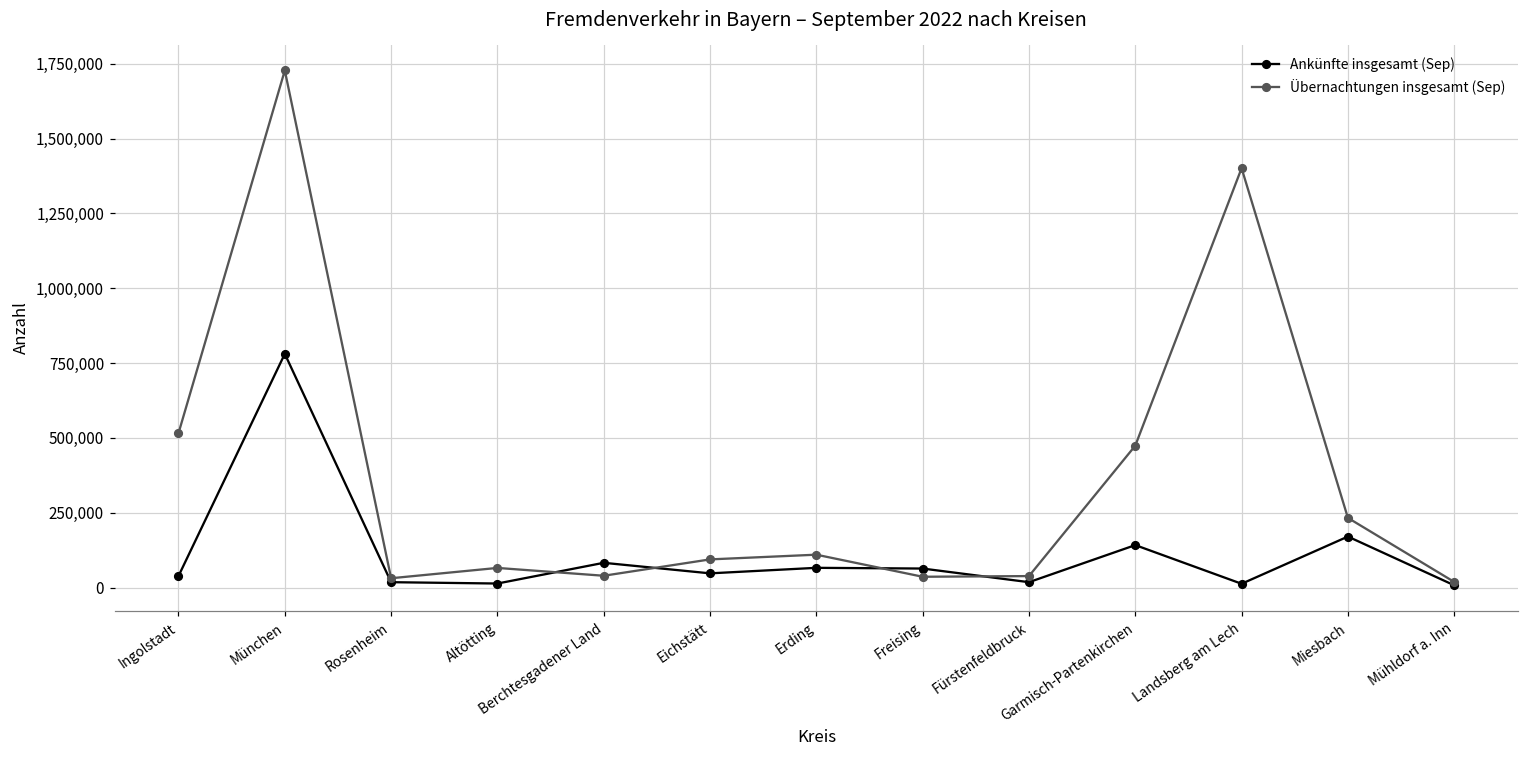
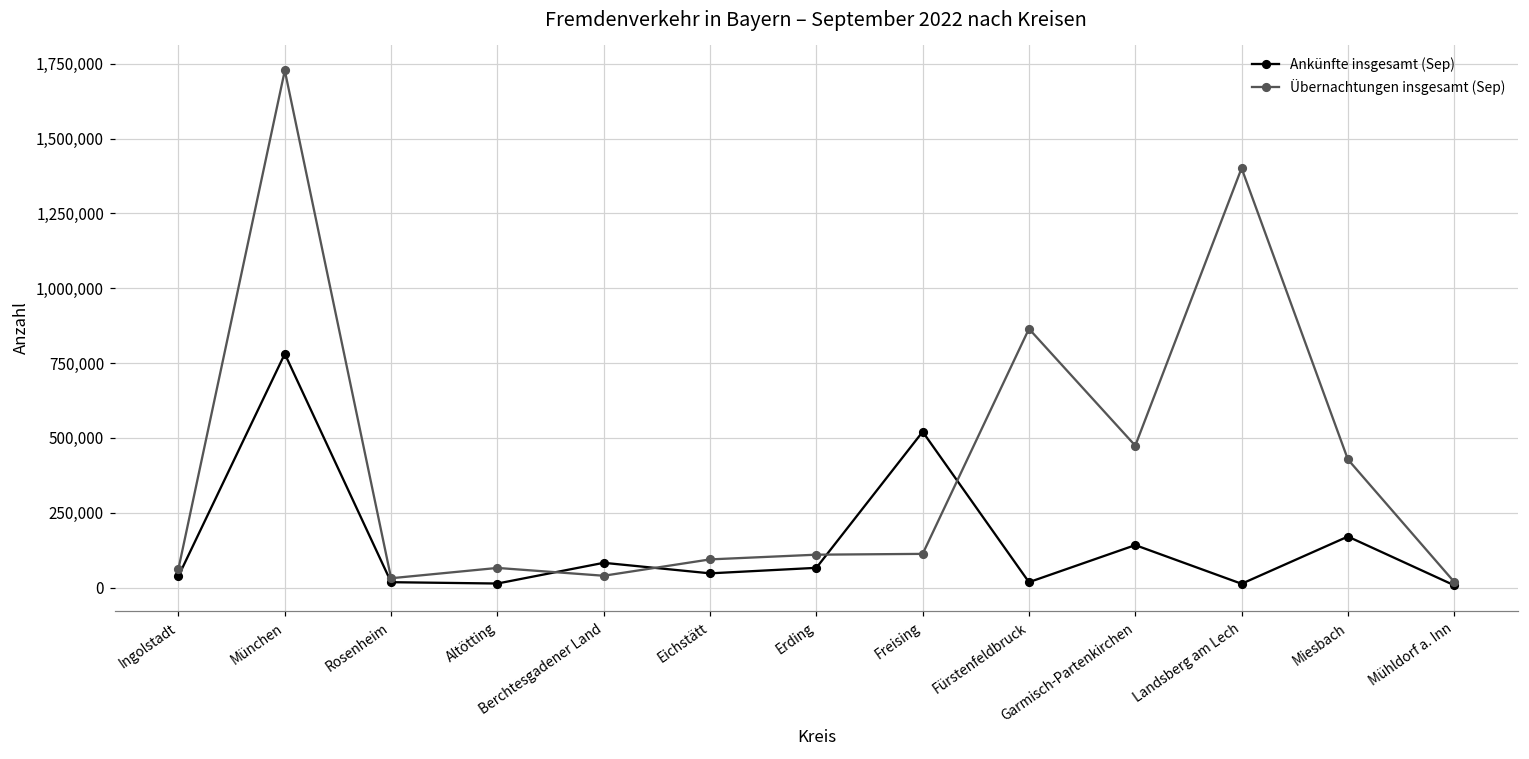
Übernachtungen insgesamt (Sep), Ingolstadt: 520,000 -> 60,000
Ankünfte insgesamt (Sep), Freising: 60,000 -> 520,000
Übernachtungen insgesamt (Sep), Freising: 40,000 -> 110,000
Übernachtungen insgesamt (Sep), Fürstenfeldbruck: 40,000 -> 860,000
Übernachtungen insgesamt (Sep), Miesbach: 230,000 -> 430,000
